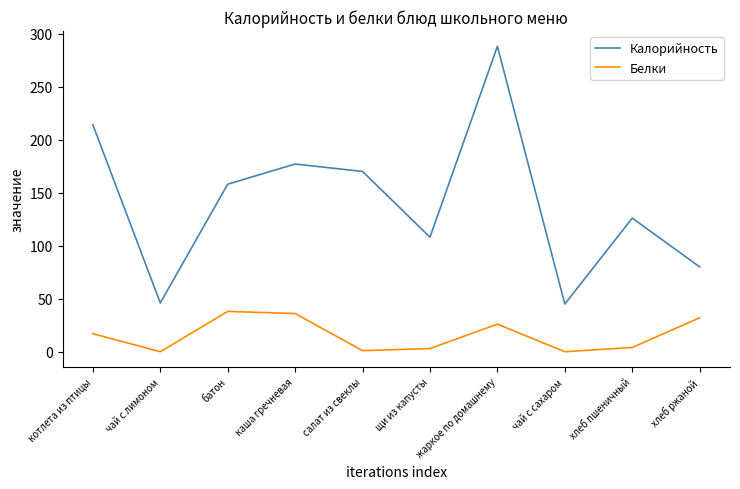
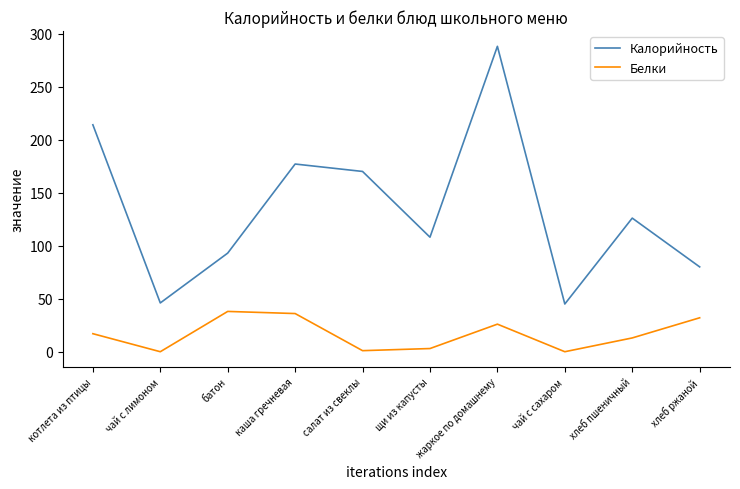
Калорийность, батон: 158 -> 93
Белки, хлеб пшеничный: 4 -> 13
